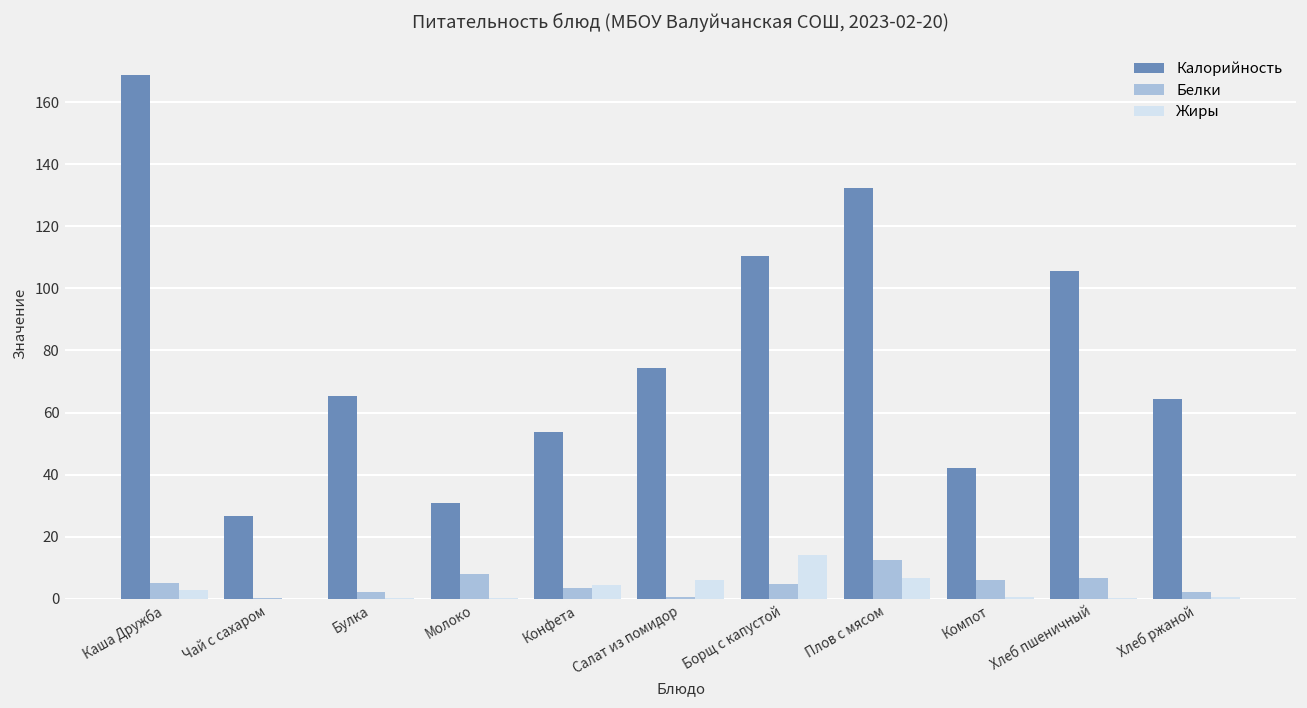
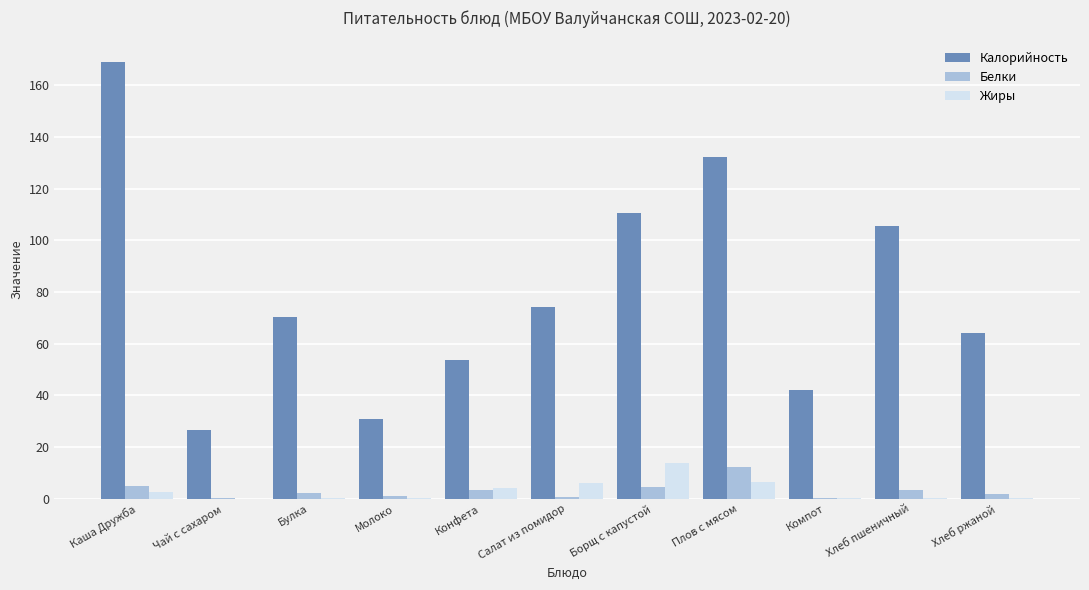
Калорийность, Булка: 65 -> 70
Белки, Молоко: 8 -> 1
Белки, Компот: 6 -> 0
Белки, Хлеб пшеничный: 7 -> 3
